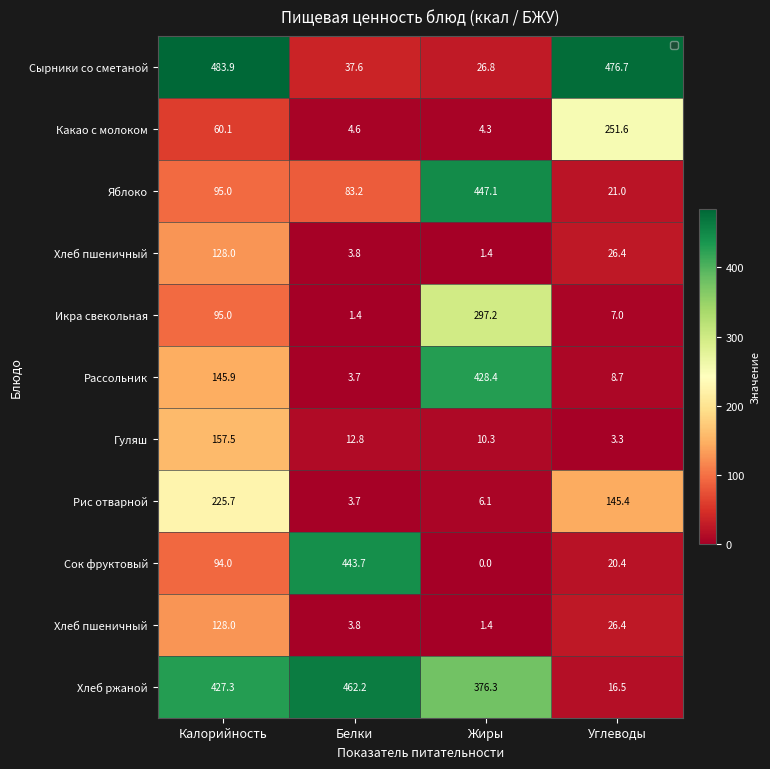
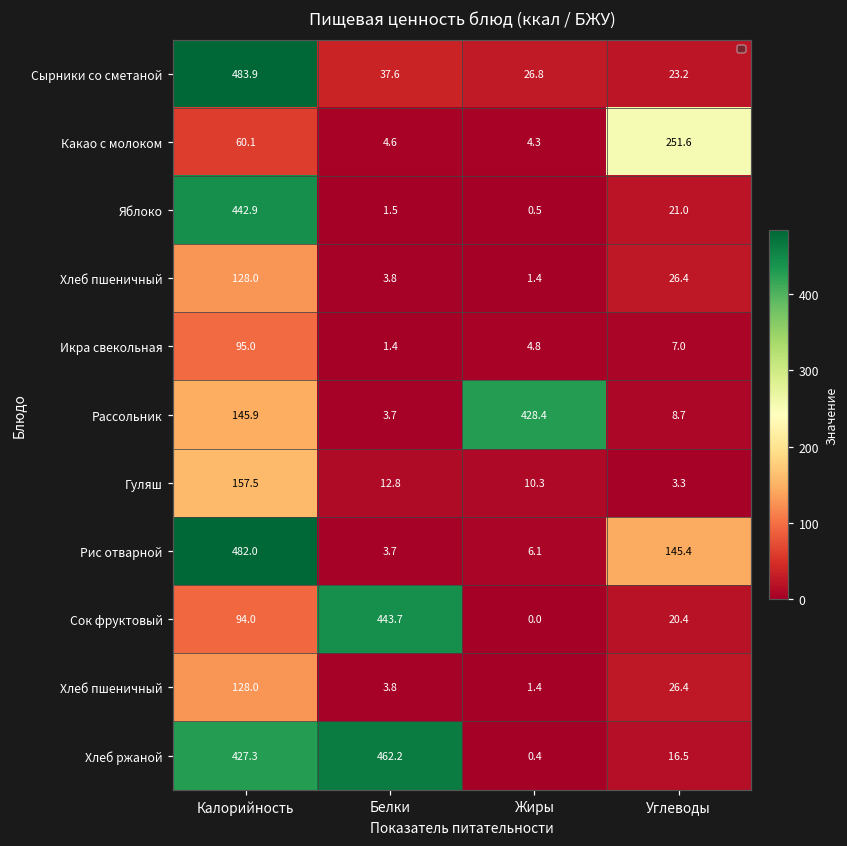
Сырники со сметаной, Углеводы: 476.7 -> 23.2
Яблоко, Калорийность: 95.0 -> 442.9
Яблоко, Белки: 83.2 -> 1.5
Яблоко, Жиры: 447.1 -> 0.5
Икра свекольная, Жиры: 297.2 -> 4.8
Рис отварной, Калорийность: 225.7 -> 482.0
Хлеб ржаной, Жиры: 376.3 -> 0.4
